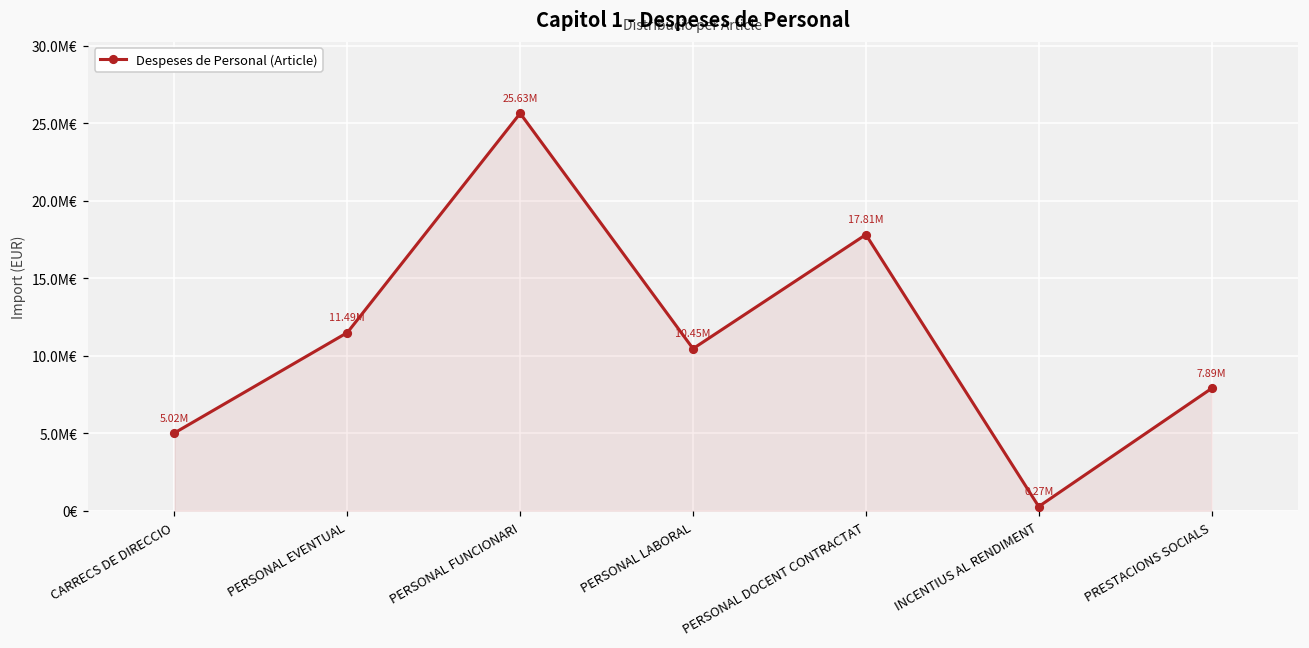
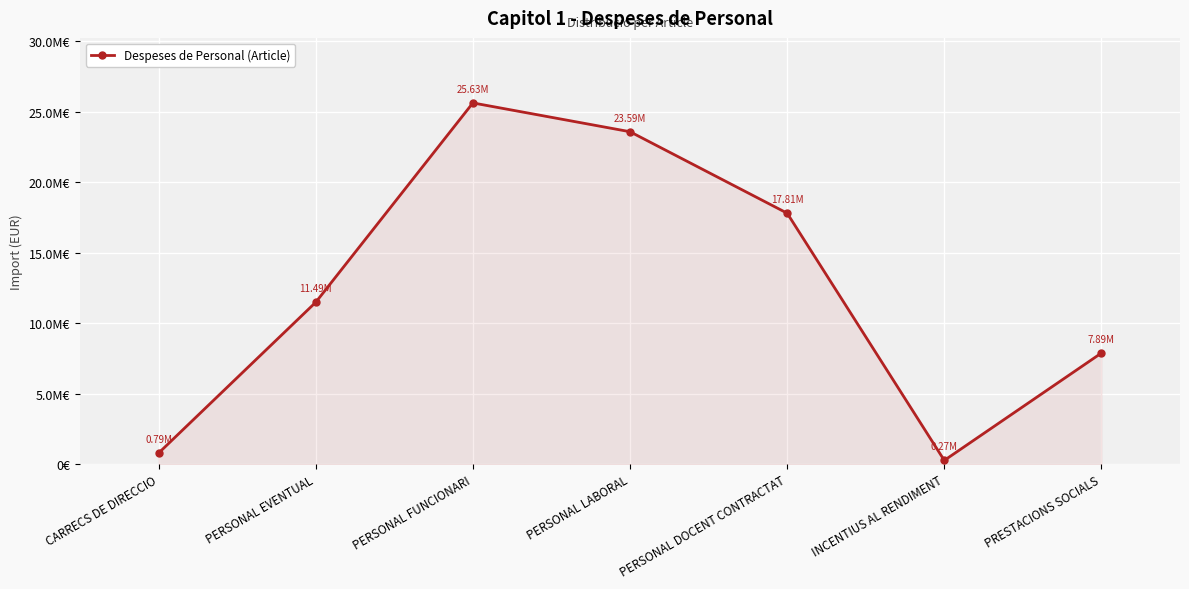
CARRECS DE DIRECCIO: 5.02M -> 0.79M
PERSONAL LABORAL: 10.45M -> 23.59M
